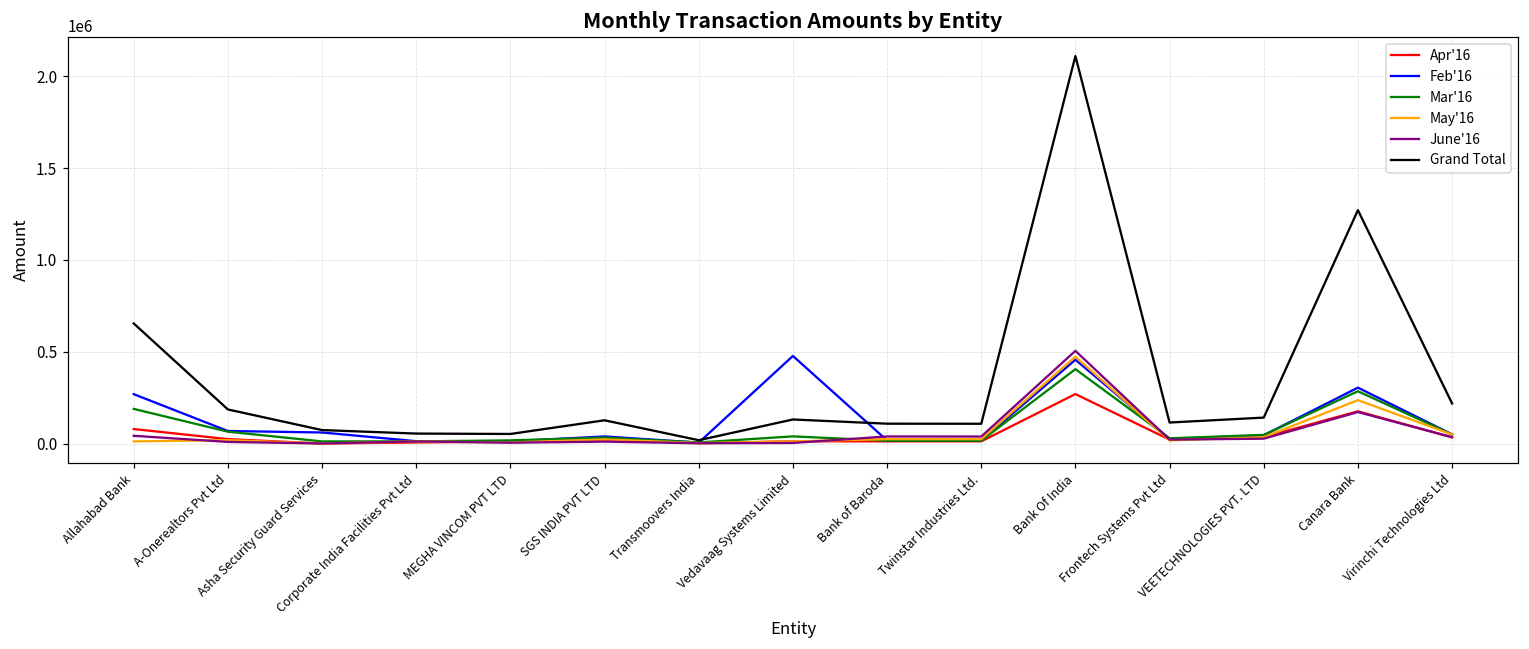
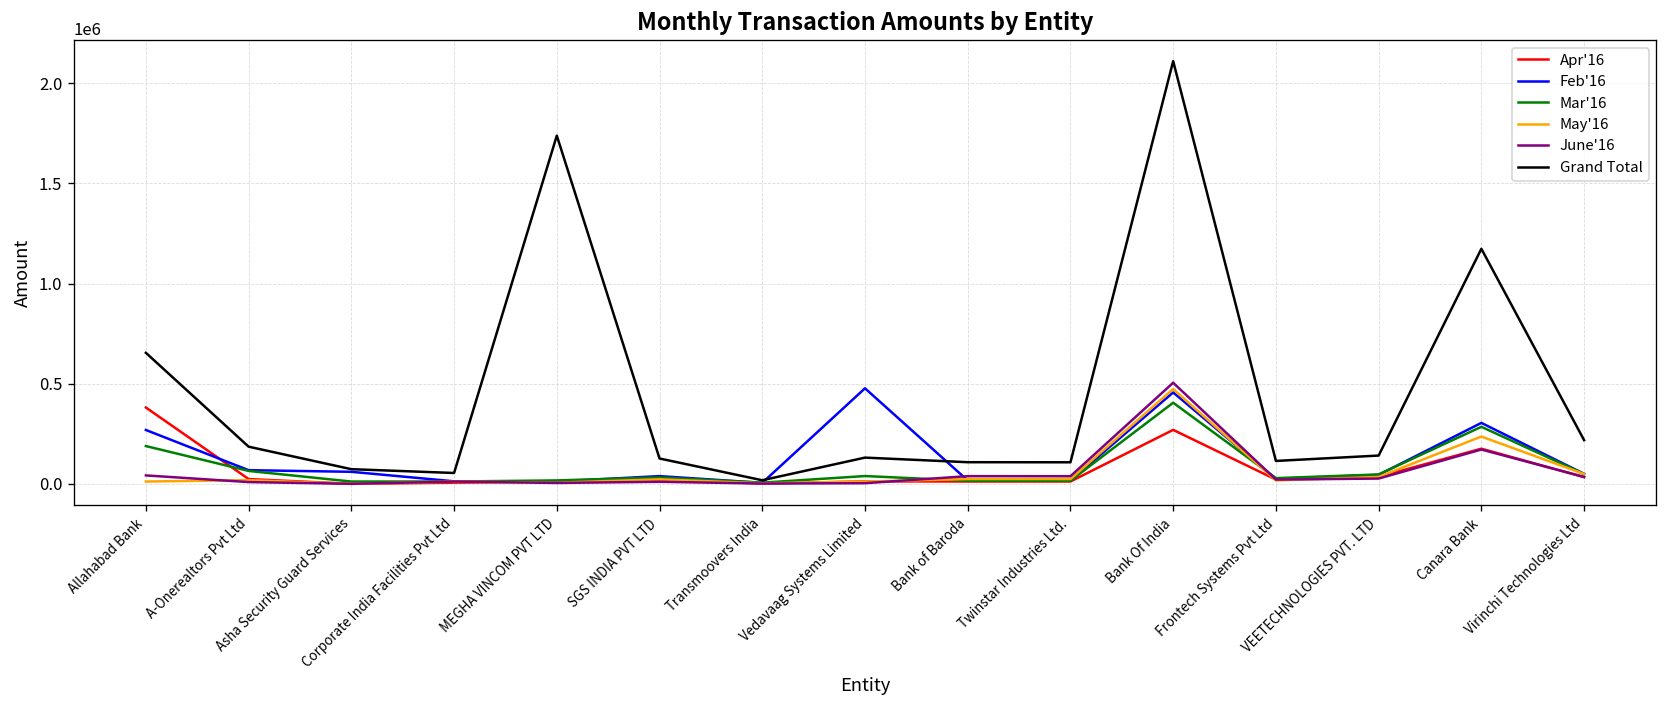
Apr'16, Allahabad Bank: 80000 -> 380000
Grand Total, MEGHA VINCOM PVT LTD: 50000 -> 1740000
Grand Total, Canara Bank: 1270000 -> 1170000
